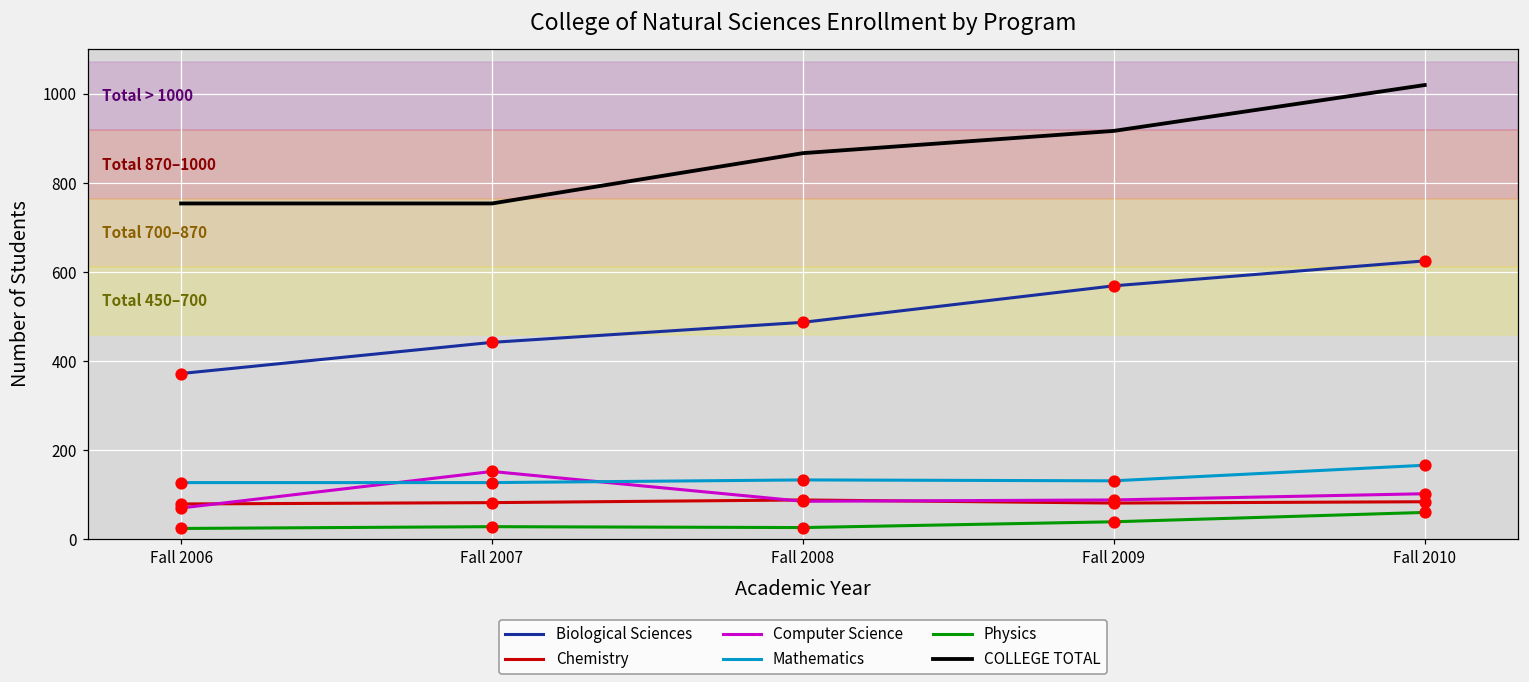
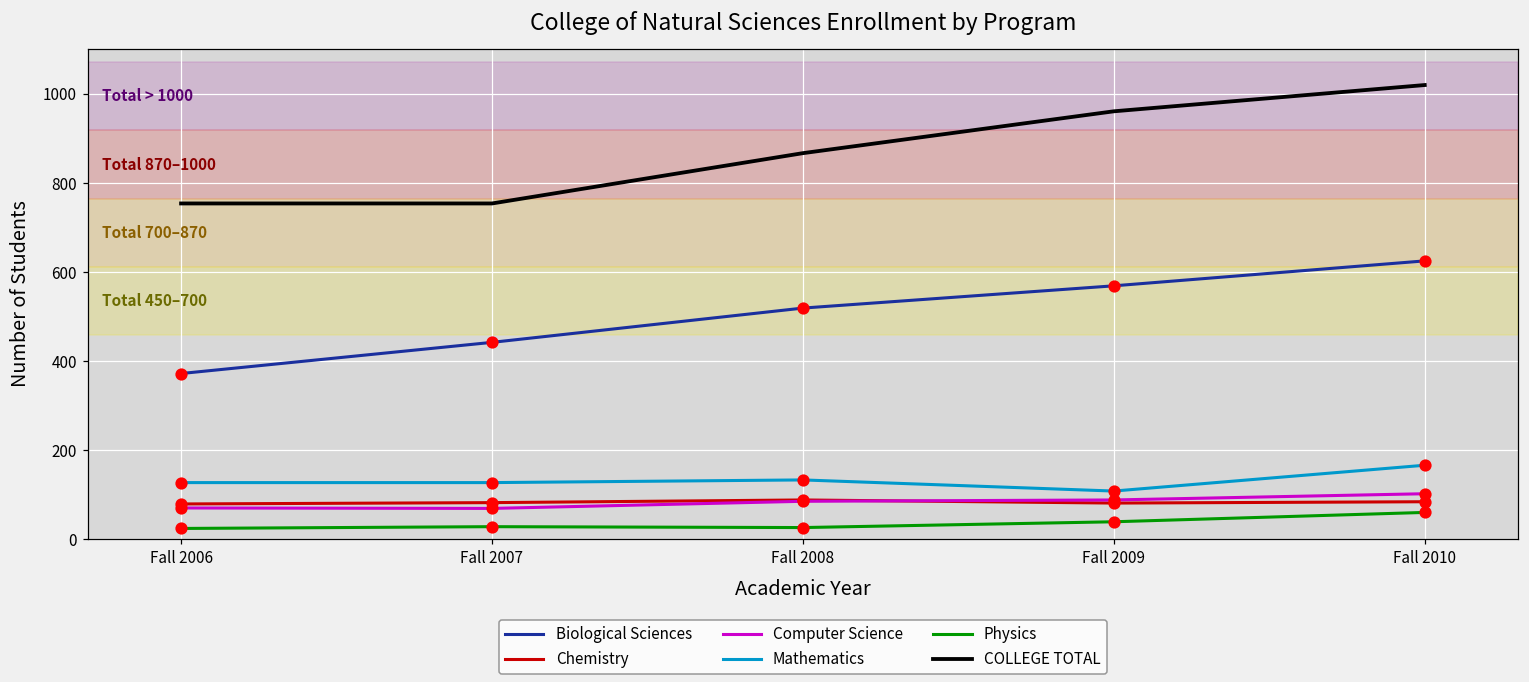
Computer Science, Fall 2007: 150 -> 70
Biological Sciences, Fall 2008: 490 -> 520
Mathematics, Fall 2009: 130 -> 110
COLLEGE TOTAL, Fall 2009: 920 -> 960
